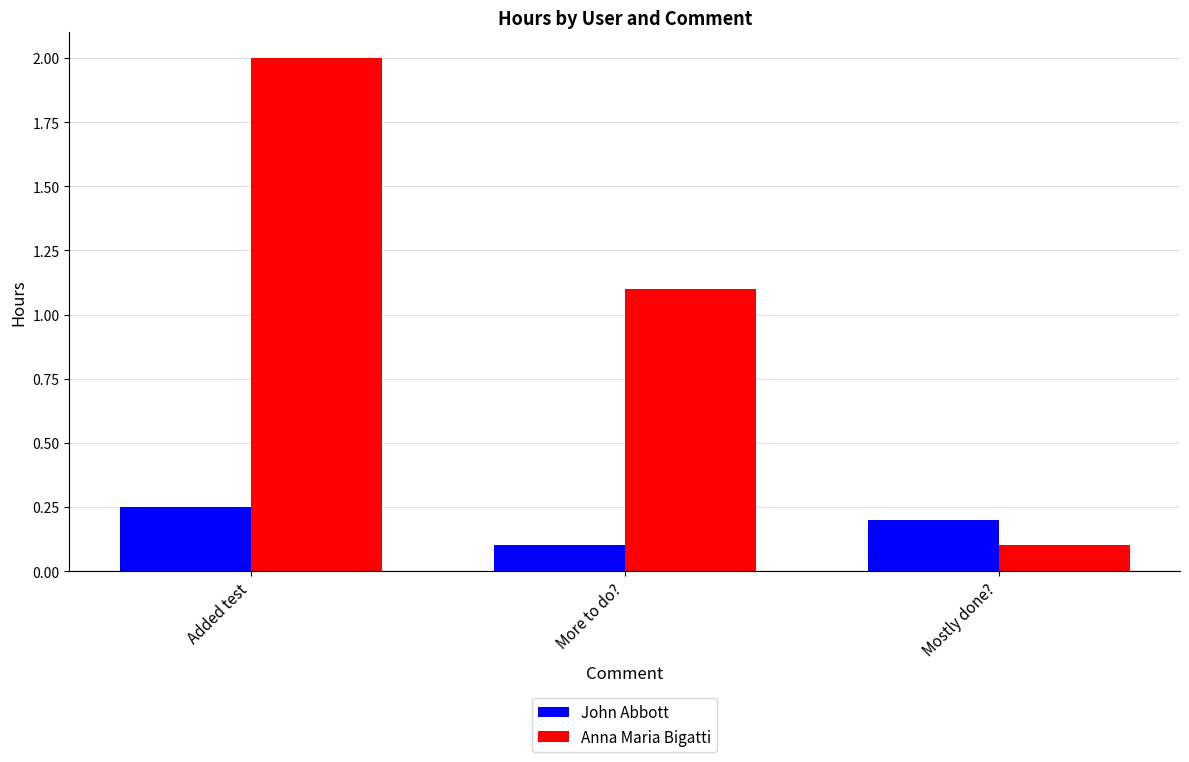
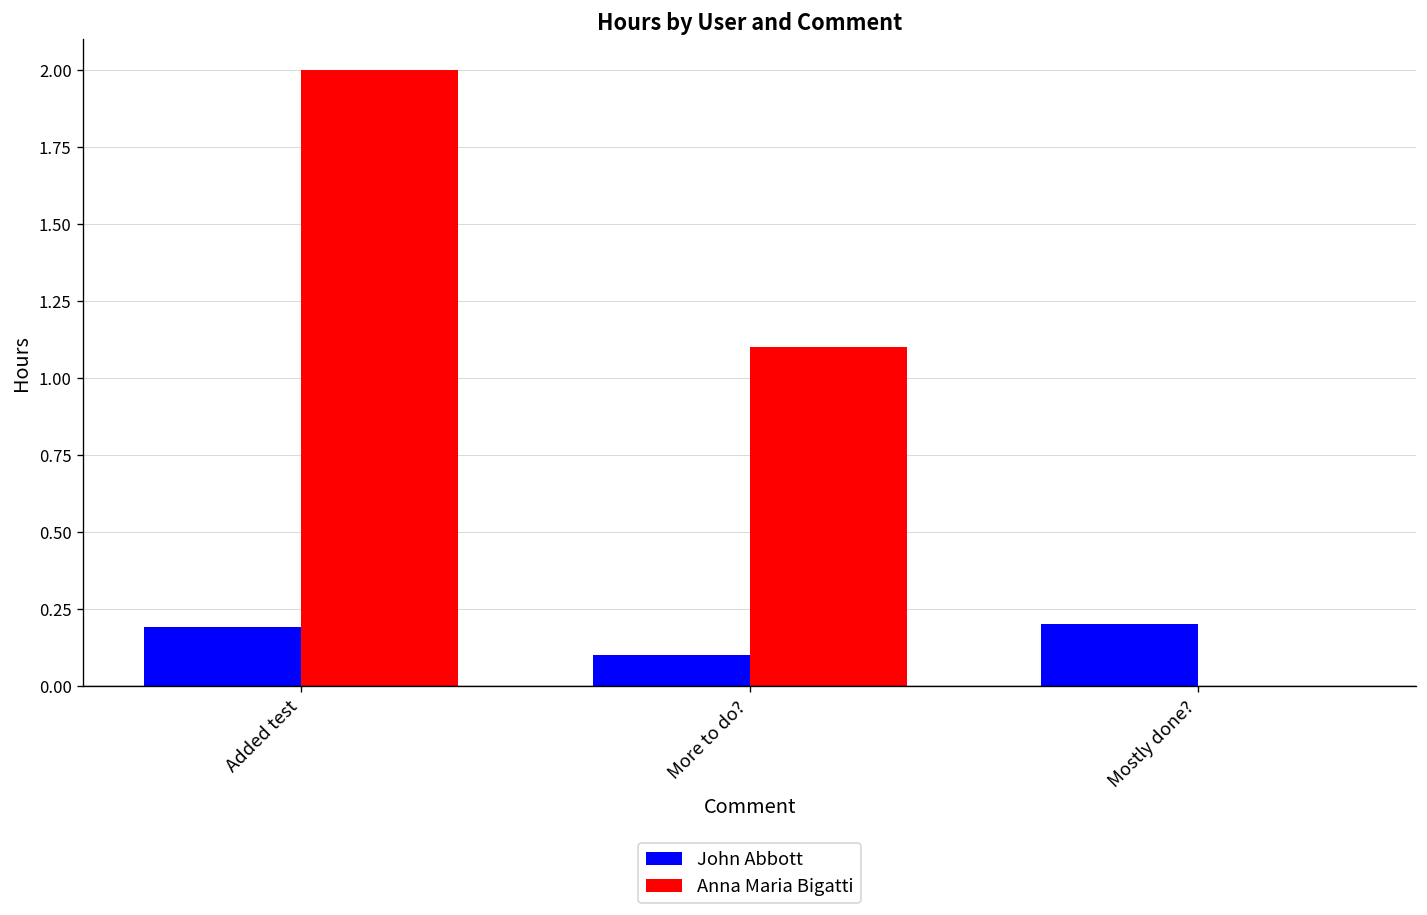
John Abbott, Added test: 0.25 -> 0.19
Anna Maria Bigatti, Mostly done?: 0.1 -> 0.0
